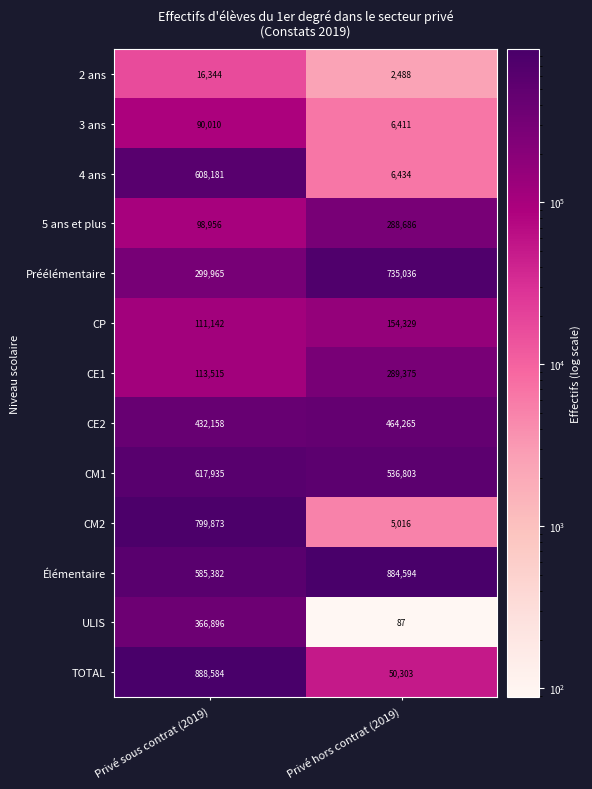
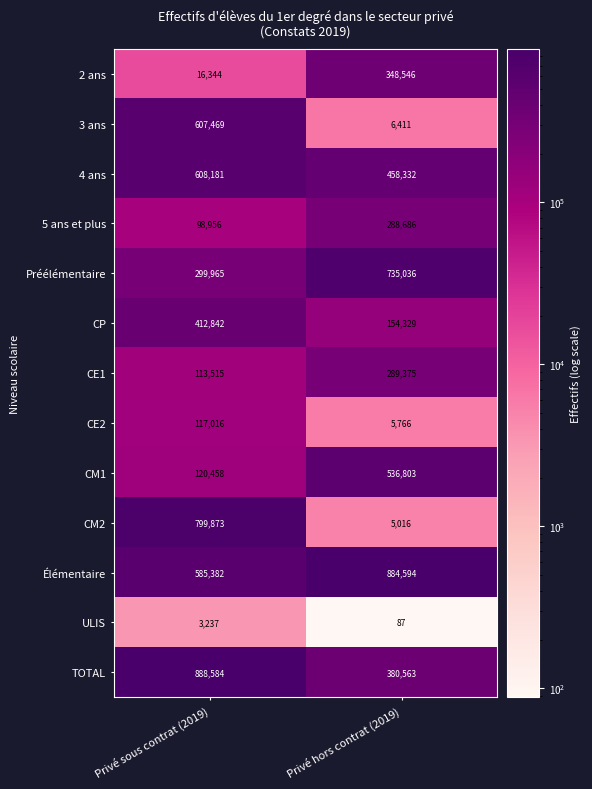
2 ans, Privé hors contrat (2019): 2,488 -> 348,546
3 ans, Privé sous contrat (2019): 90,010 -> 607,469
4 ans, Privé hors contrat (2019): 6,434 -> 458,332
CP, Privé sous contrat (2019): 111,142 -> 412,842
CE2, Privé sous contrat (2019): 432,158 -> 117,016
CE2, Privé hors contrat (2019): 464,265 -> 5,766
CM1, Privé sous contrat (2019): 617,935 -> 120,458
ULIS, Privé sous contrat (2019): 366,896 -> 3,237
TOTAL, Privé hors contrat (2019): 50,303 -> 380,563
